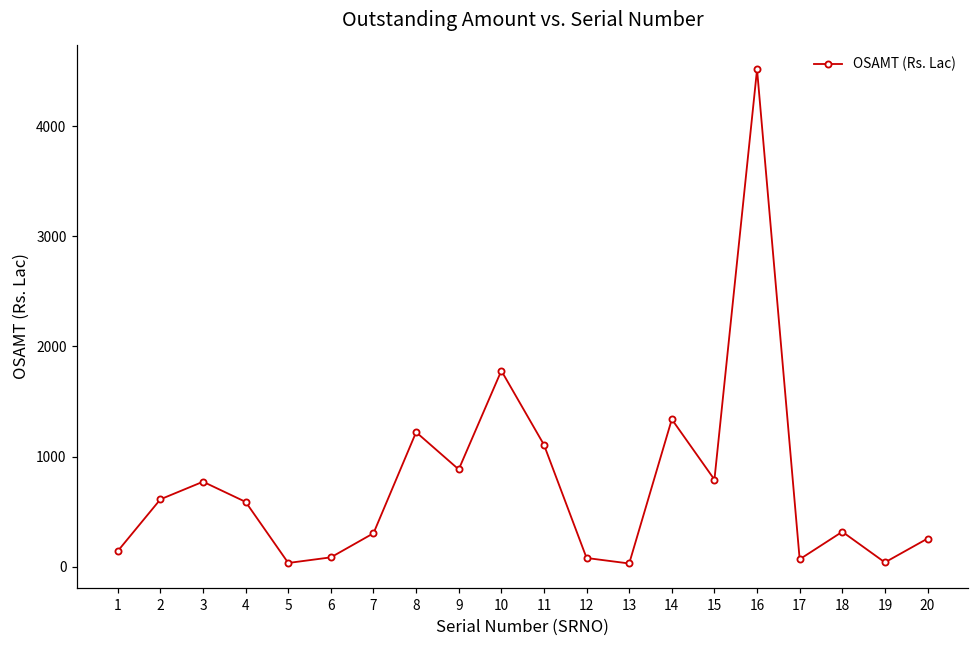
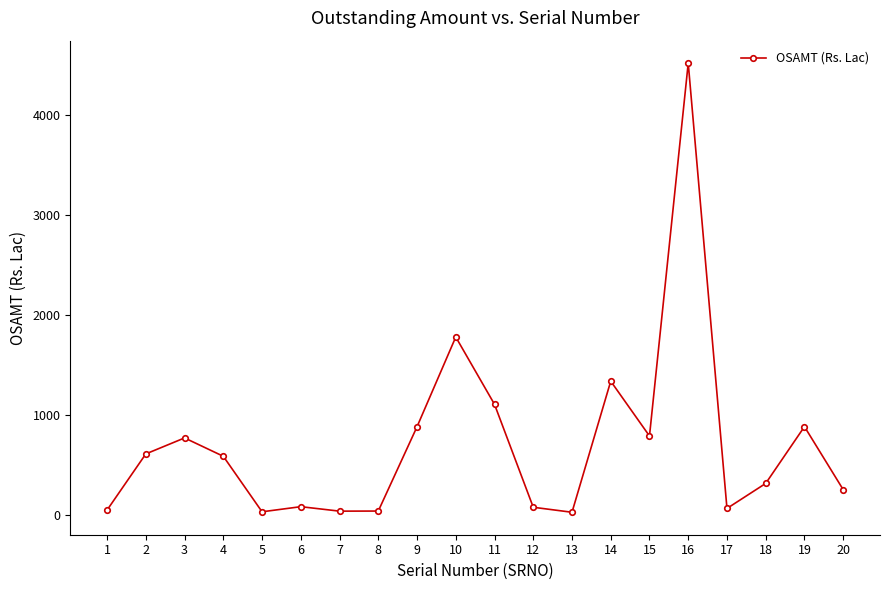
1: 140 -> 50
7: 300 -> 40
8: 1220 -> 40
19: 40 -> 880
